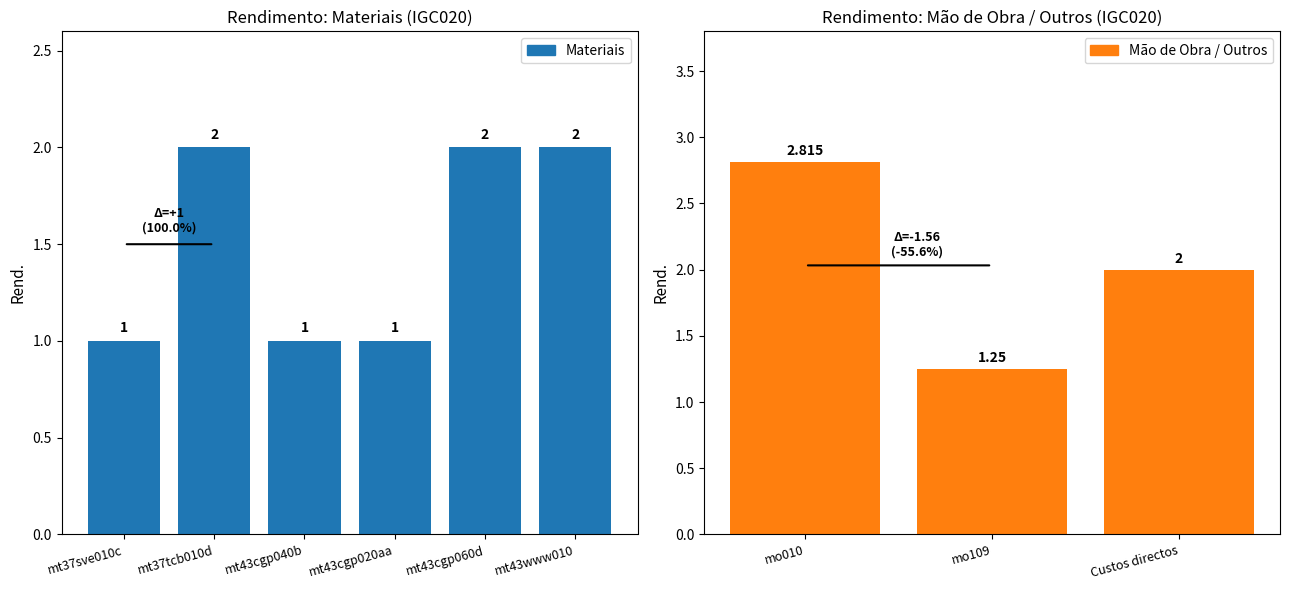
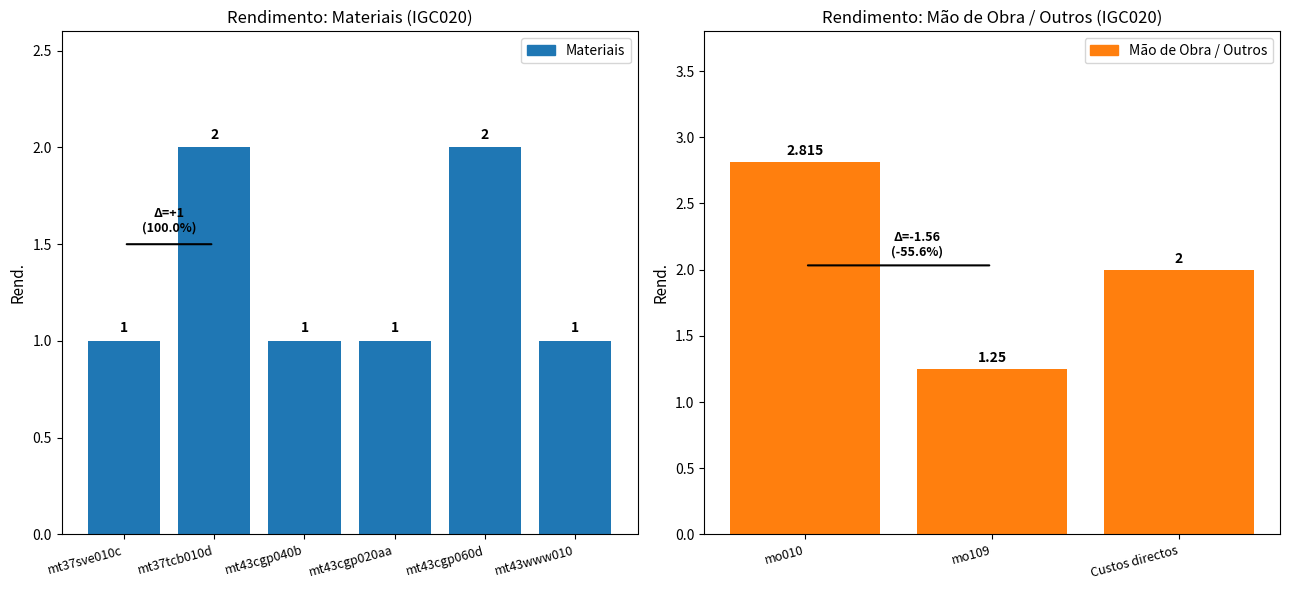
Rendimento: Materiais (IGC020), mt43www010: 2 -> 1
